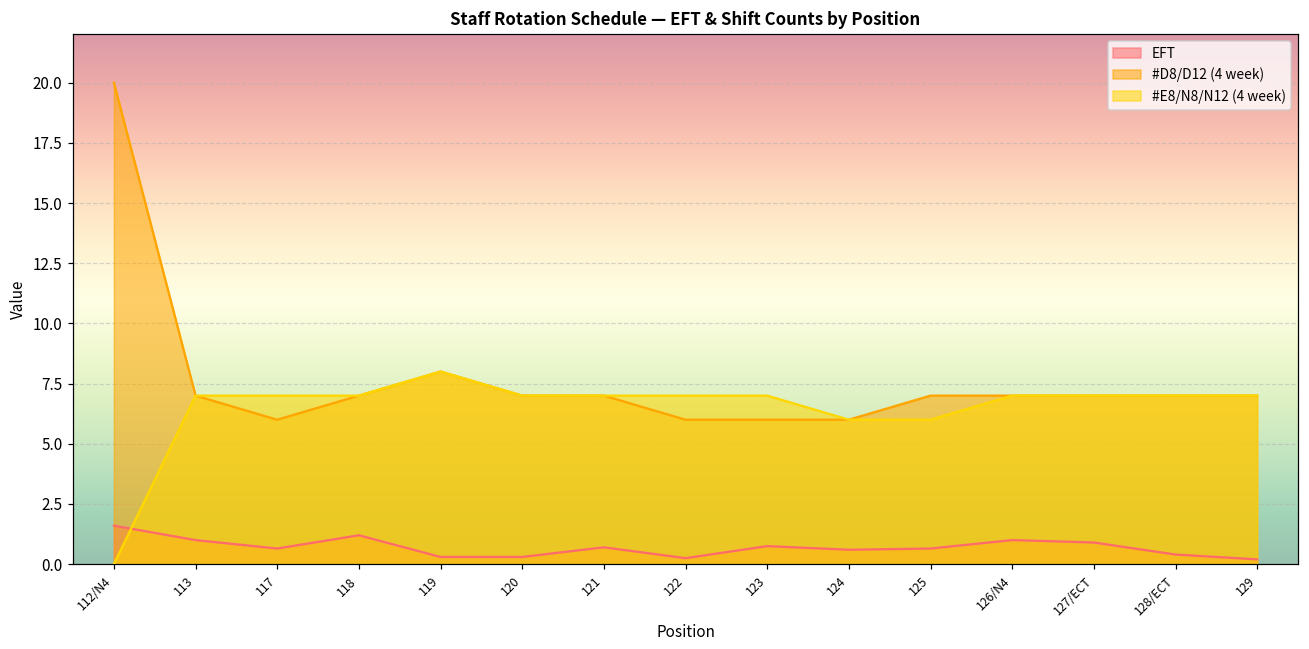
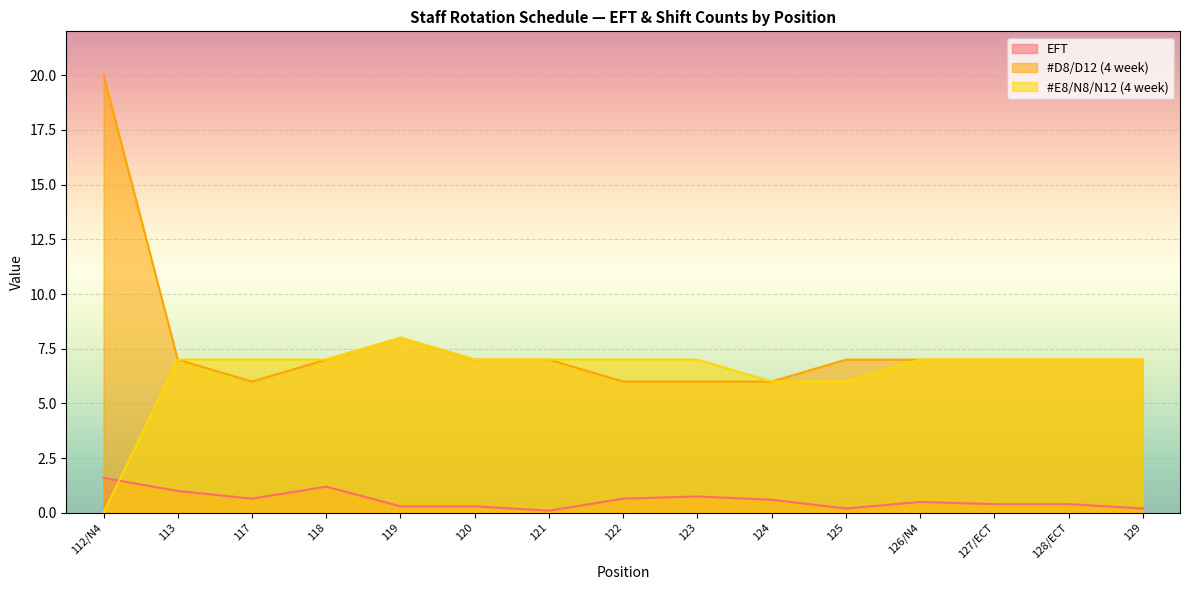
EFT, 121: 0.7 -> 0.1
EFT, 122: 0.3 -> 0.7
EFT, 125: 0.7 -> 0.2
EFT, 126/N4: 1.0 -> 0.5
EFT, 127/ECT: 0.9 -> 0.4
